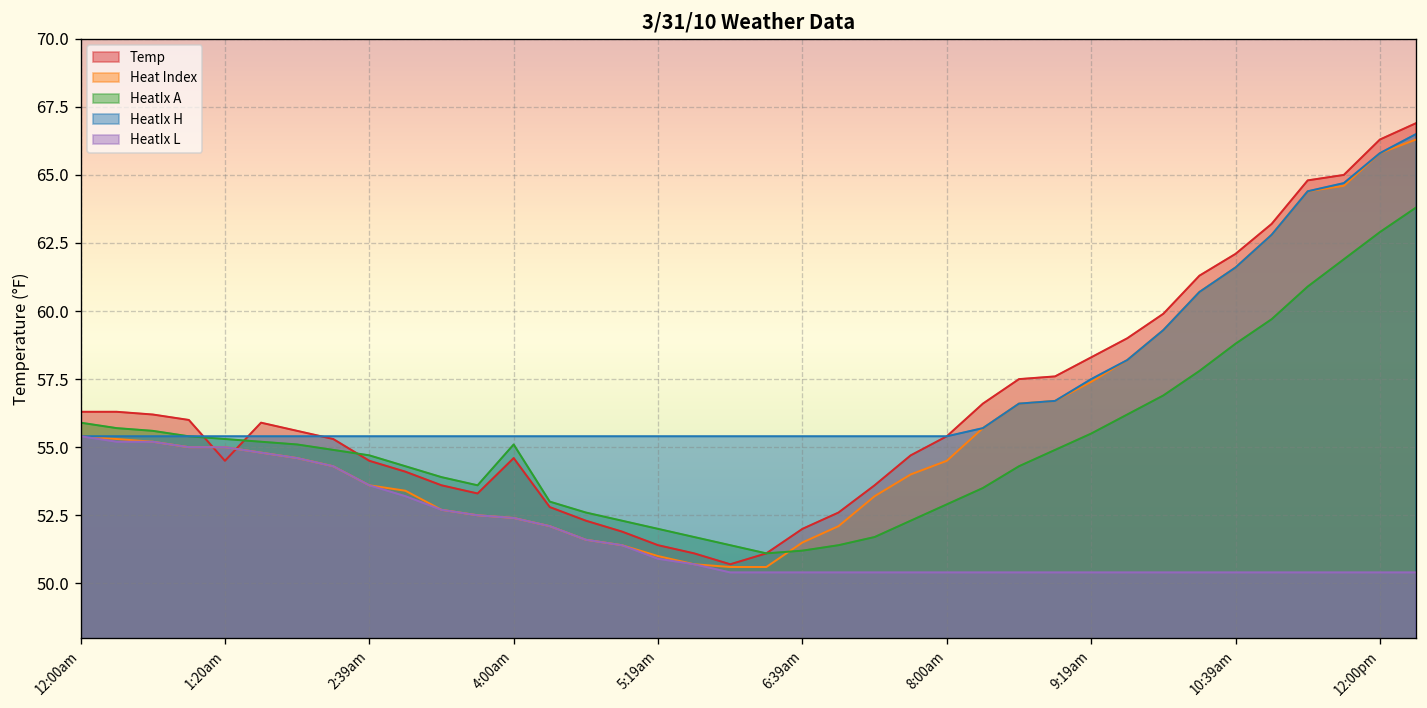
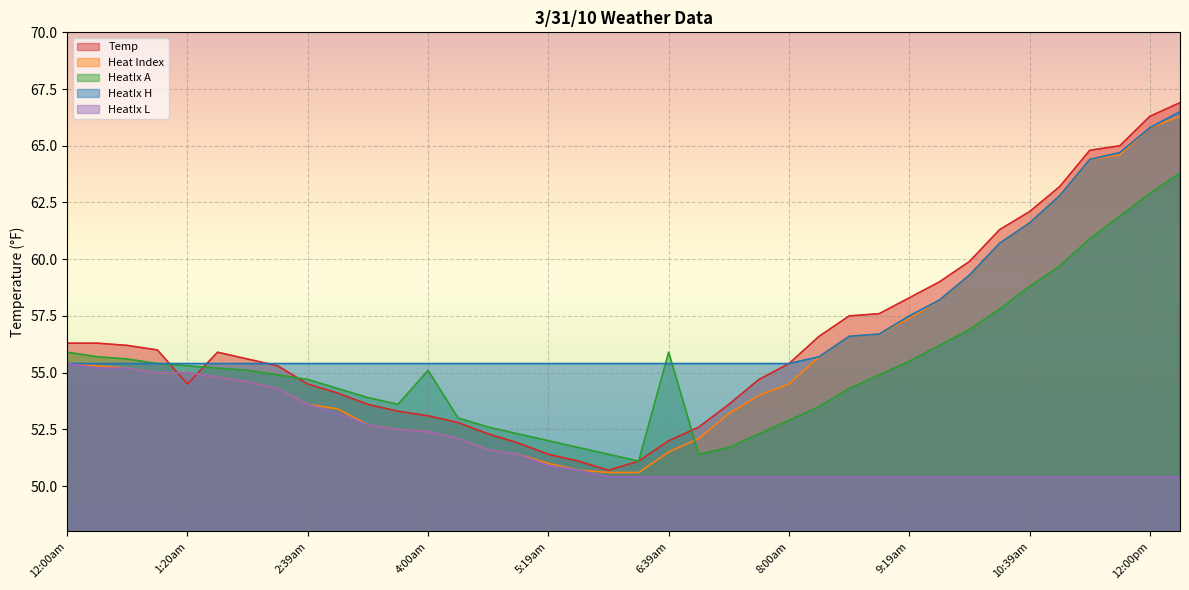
Temp, 4:00am: 54.6 -> 53.1
HeatIx A, 6:39am: 51.2 -> 55.9
